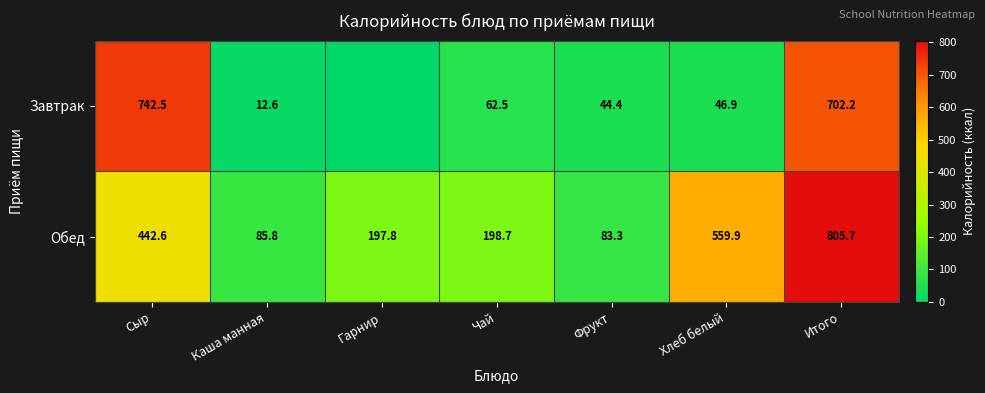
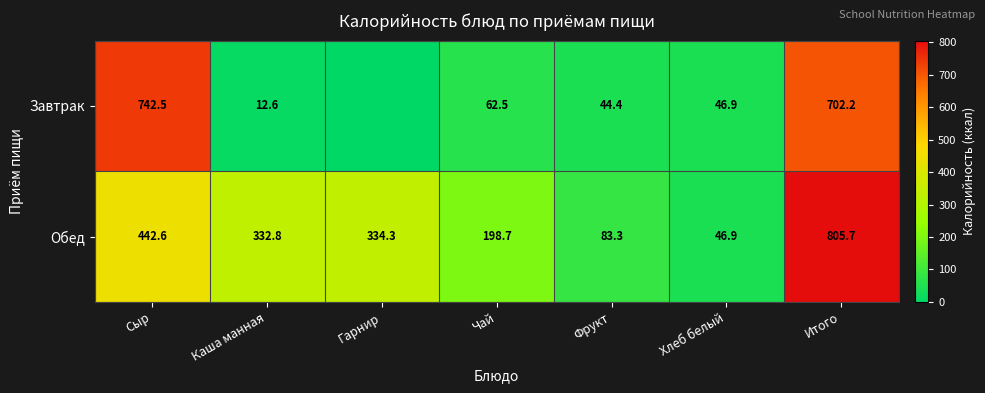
Обед, Каша манная: 85.8 -> 332.8
Обед, Гарнир: 197.8 -> 334.3
Обед, Хлеб белый: 559.9 -> 46.9
